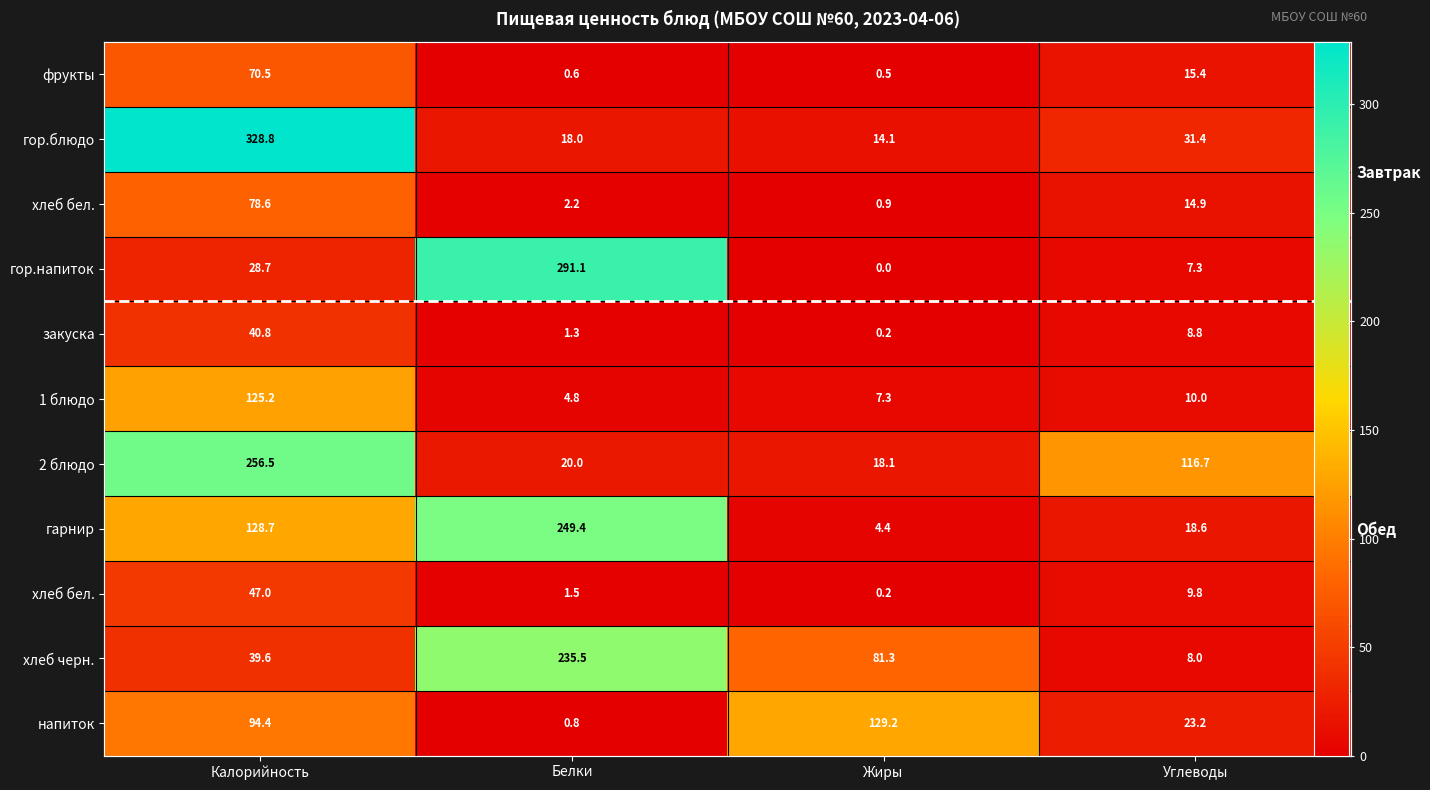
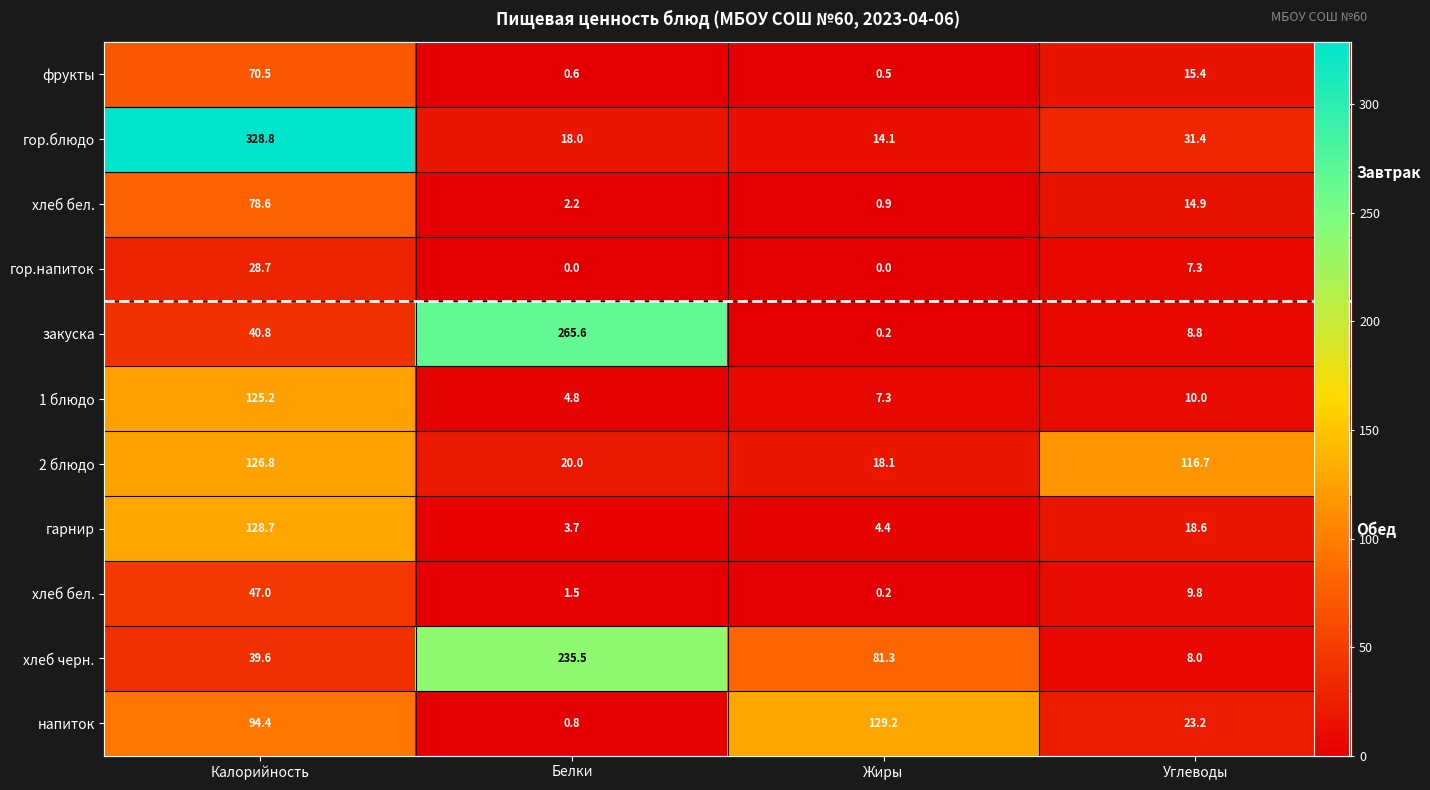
гор.напиток, Белки: 291.1 -> 0.0
закуска, Белки: 1.3 -> 265.6
2 блюдо, Калорийность: 256.5 -> 126.8
гарнир, Белки: 249.4 -> 3.7
